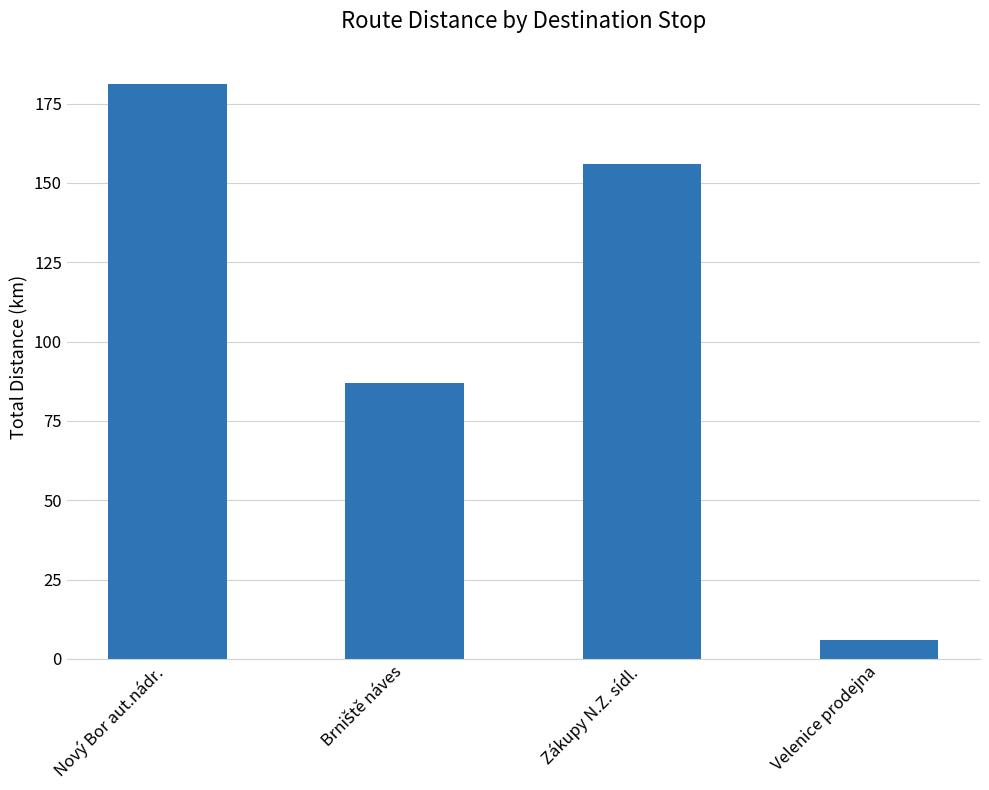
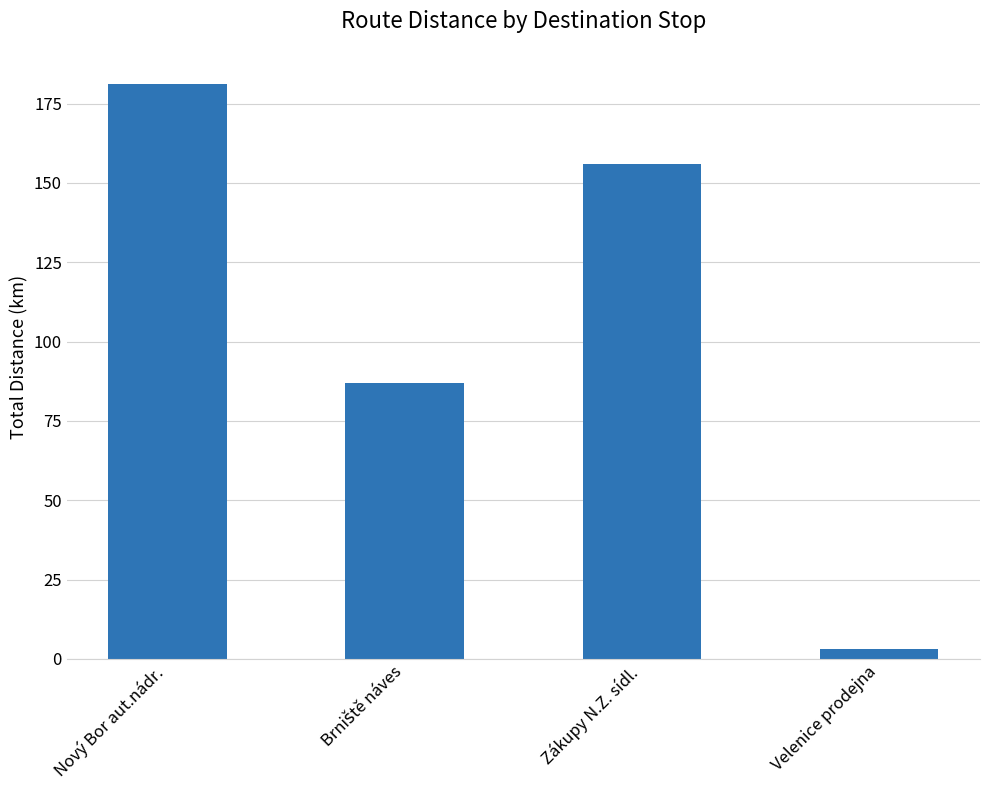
Velenice prodejna: 6 -> 3
